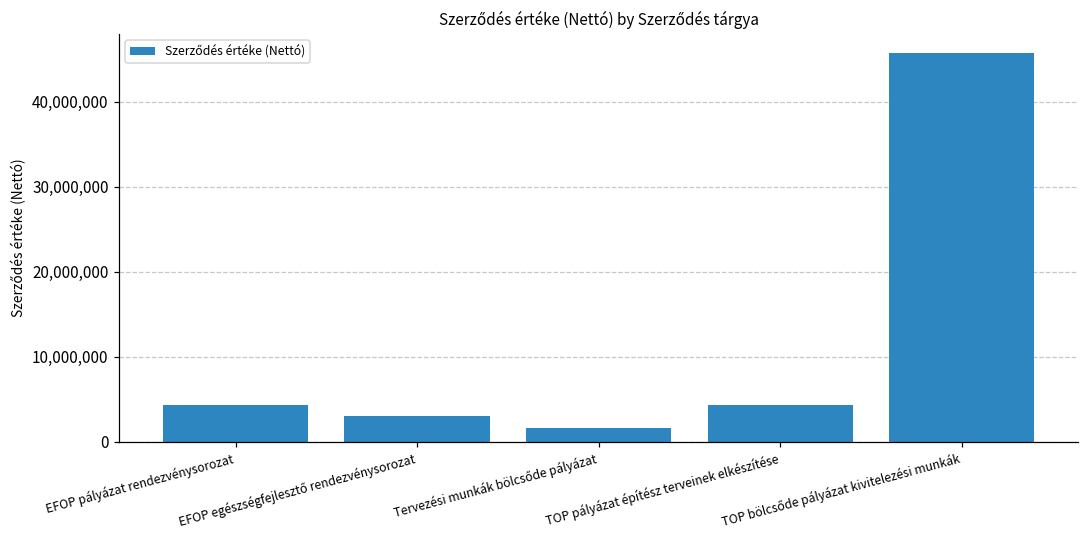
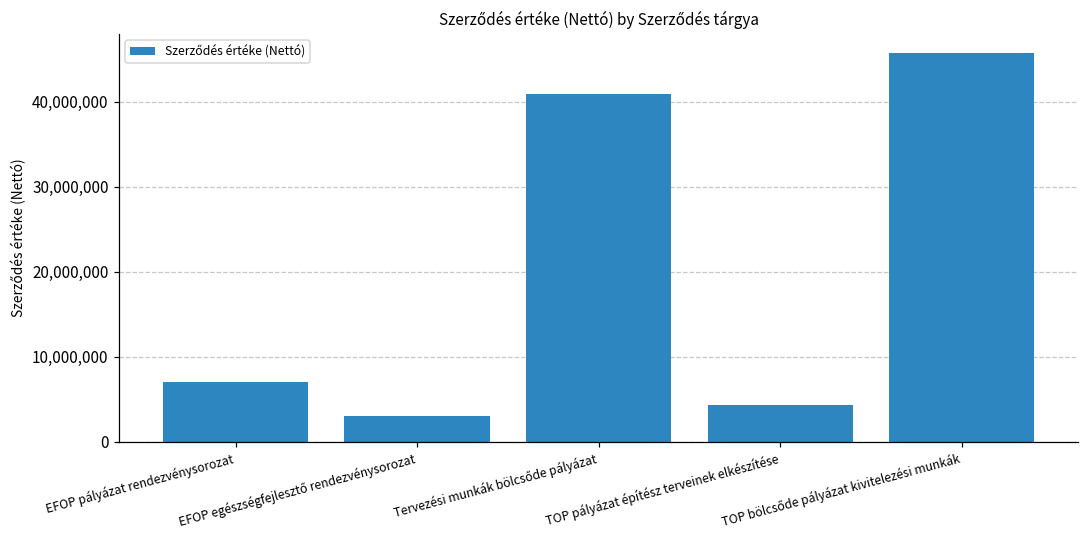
EFOP pályázat rendezvénysorozat: 4,000,000 -> 7,000,000
Tervezési munkák bölcsőde pályázat: 2,000,000 -> 41,000,000
